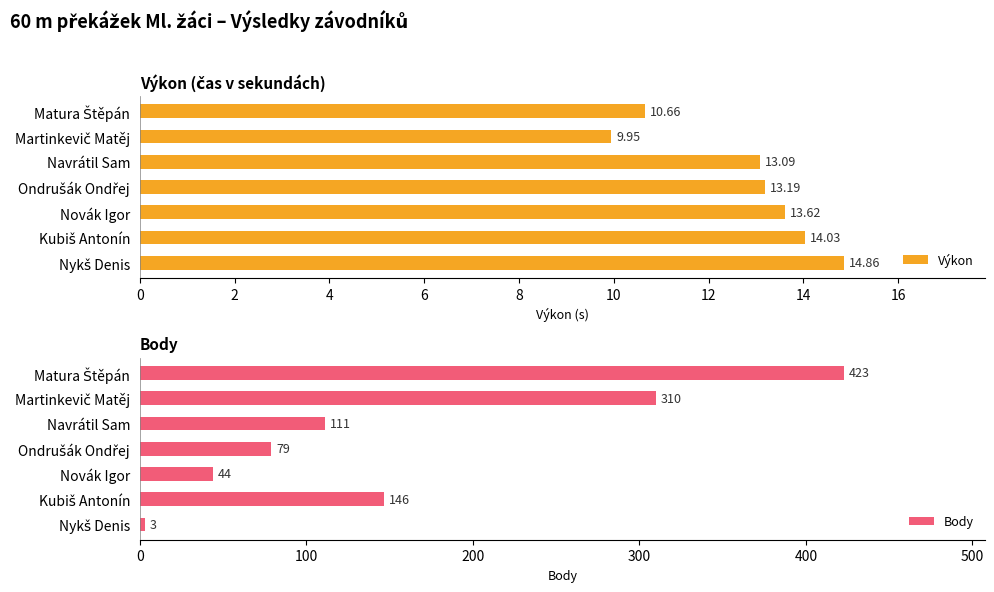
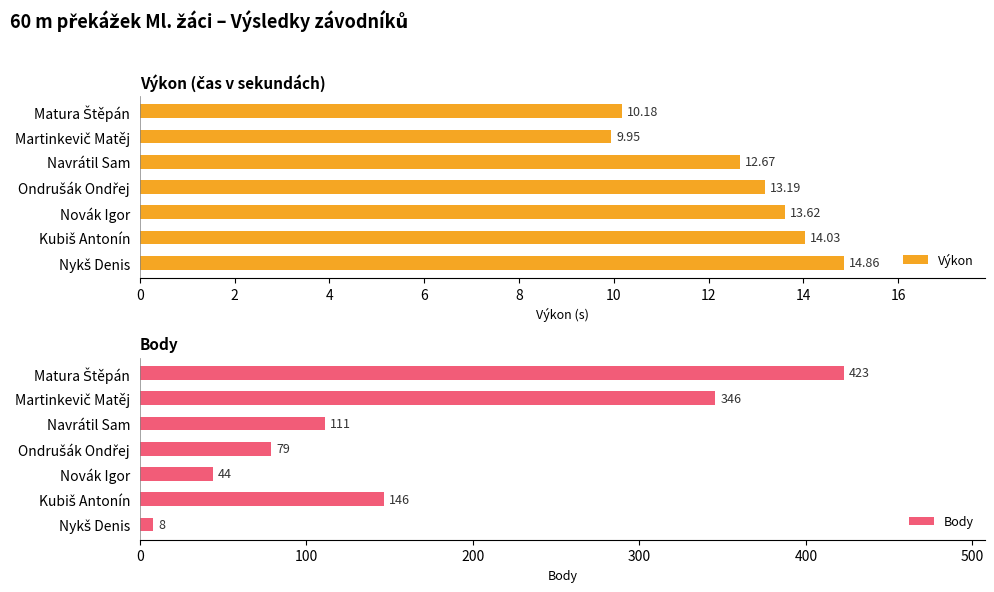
Výkon (čas v sekundách), Matura Štěpán: 10.66 -> 10.18
Výkon (čas v sekundách), Navrátil Sam: 13.09 -> 12.67
Body, Martinkevič Matěj: 310 -> 346
Body, Nykš Denis: 3 -> 8
